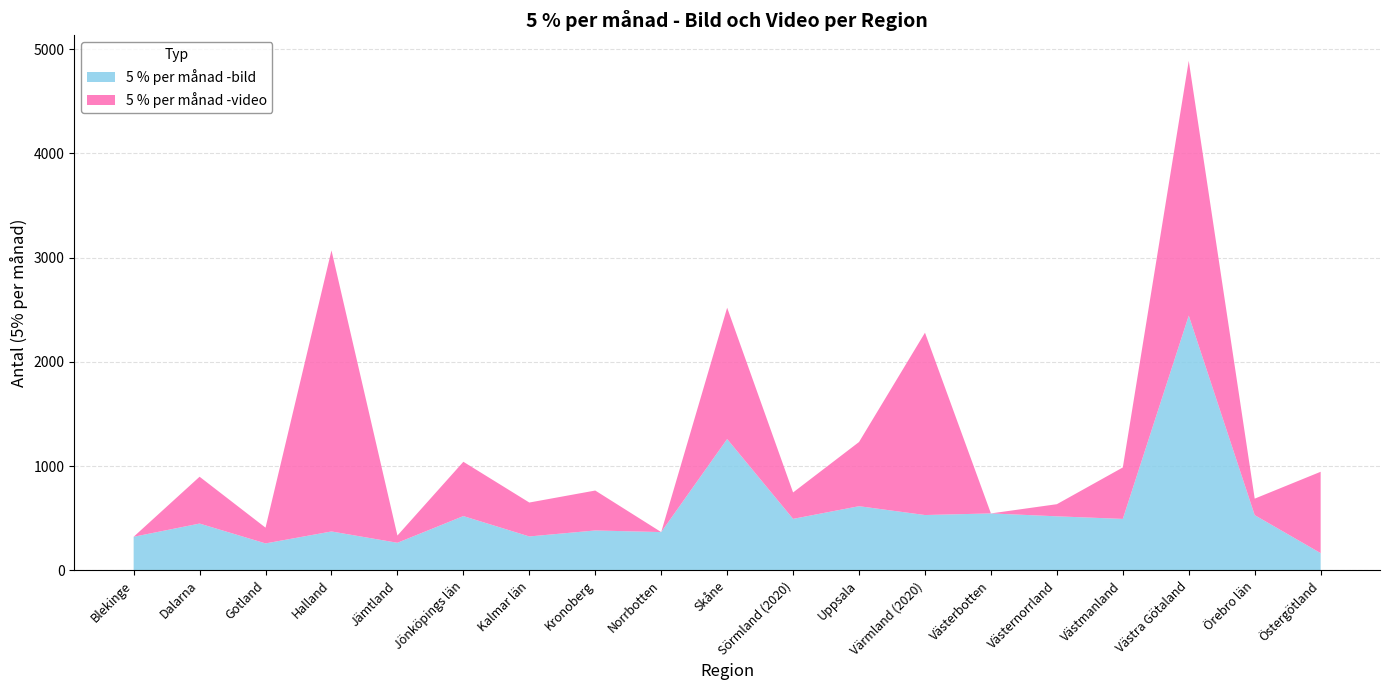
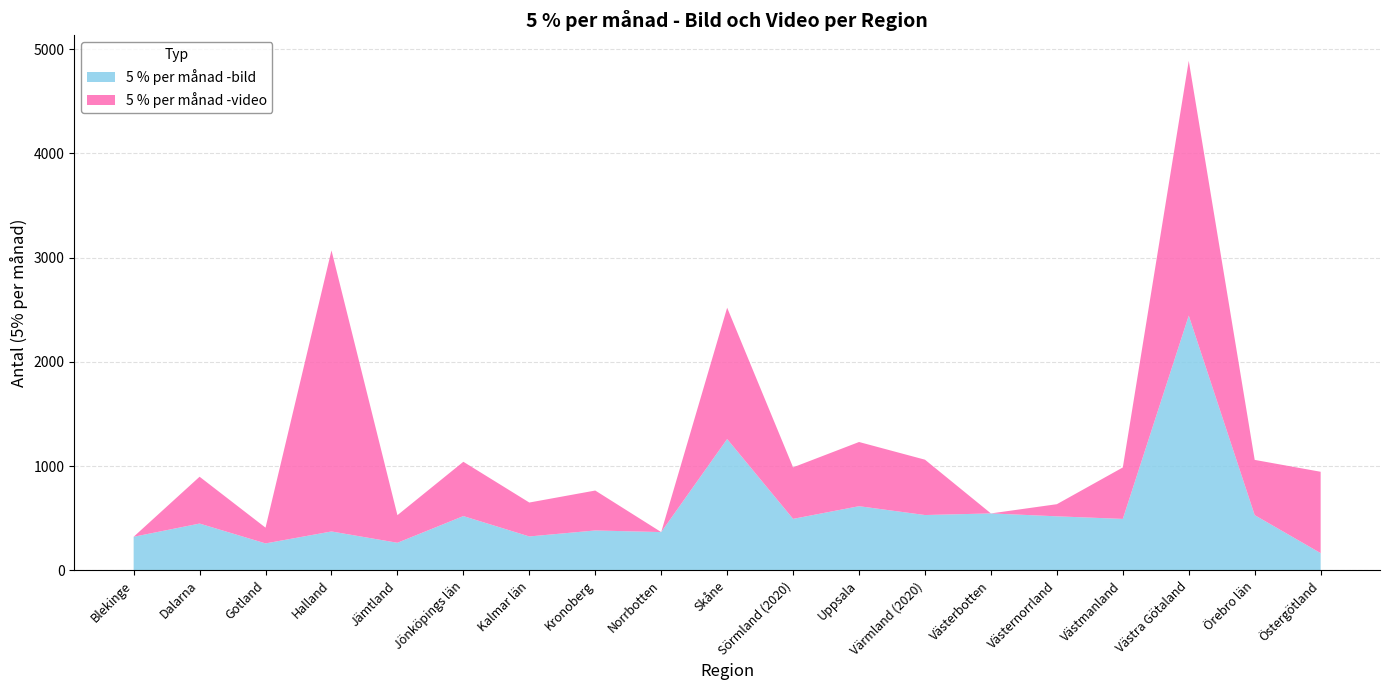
5 % per månad -video, Jämtland: 70 -> 260
5 % per månad -video, Sörmland (2020): 250 -> 490
5 % per månad -video, Värmland (2020): 1750 -> 530
5 % per månad -video, Örebro län: 160 -> 530
